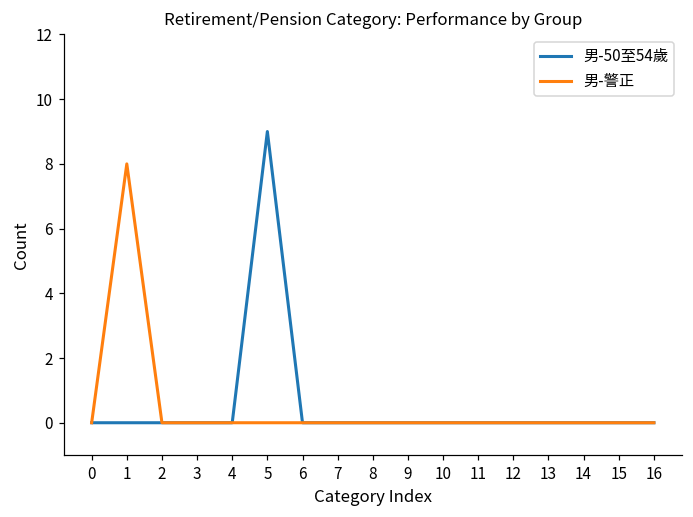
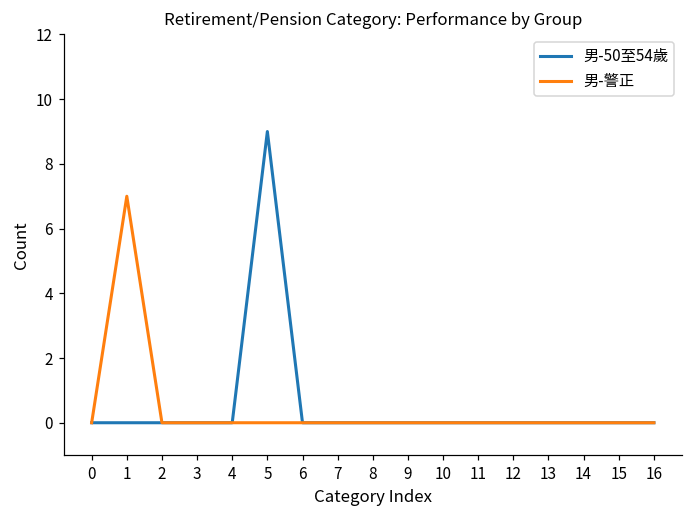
男-警正, 1: 8 -> 7
